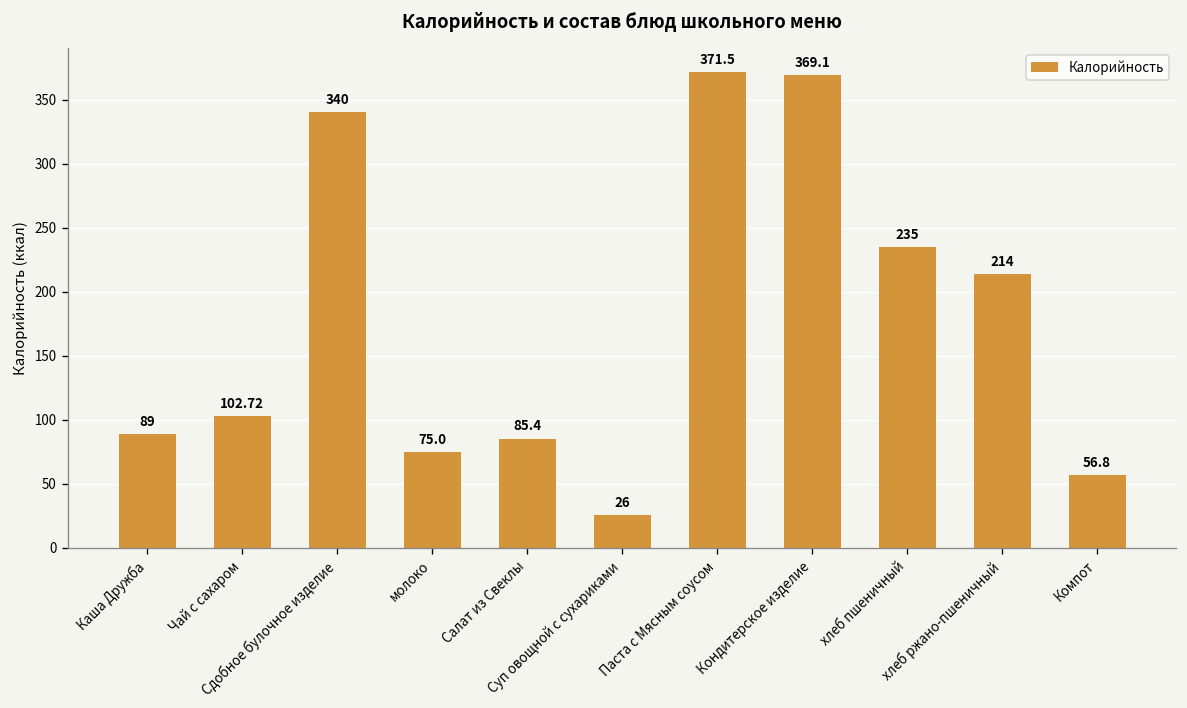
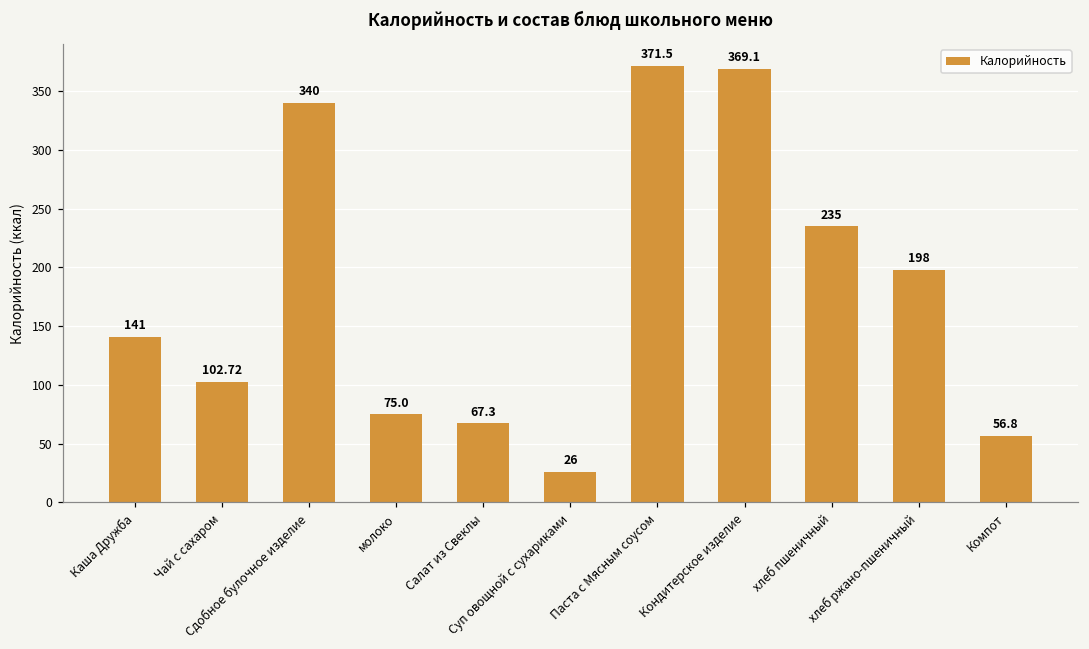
Каша Дружба: 89 -> 141
Салат из Свеклы: 85.4 -> 67.3
хлеб ржано-пшеничный: 214 -> 198
